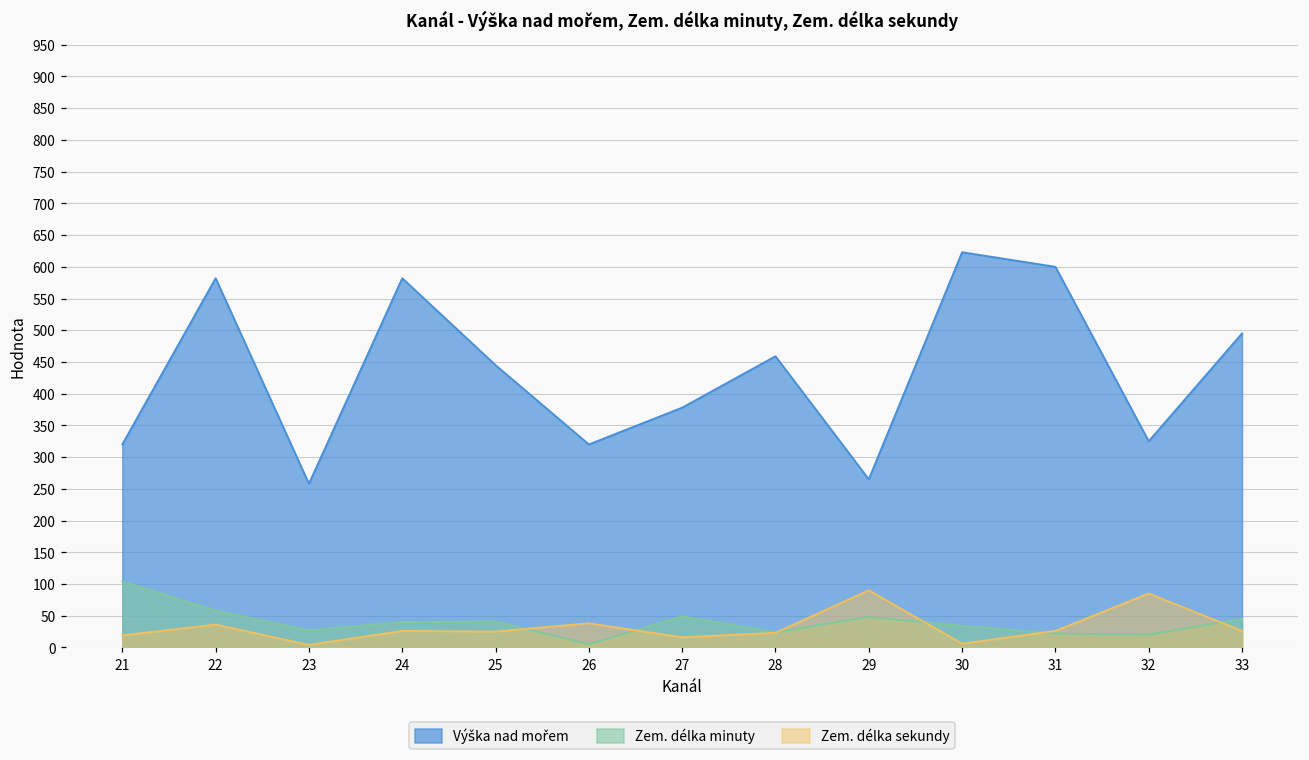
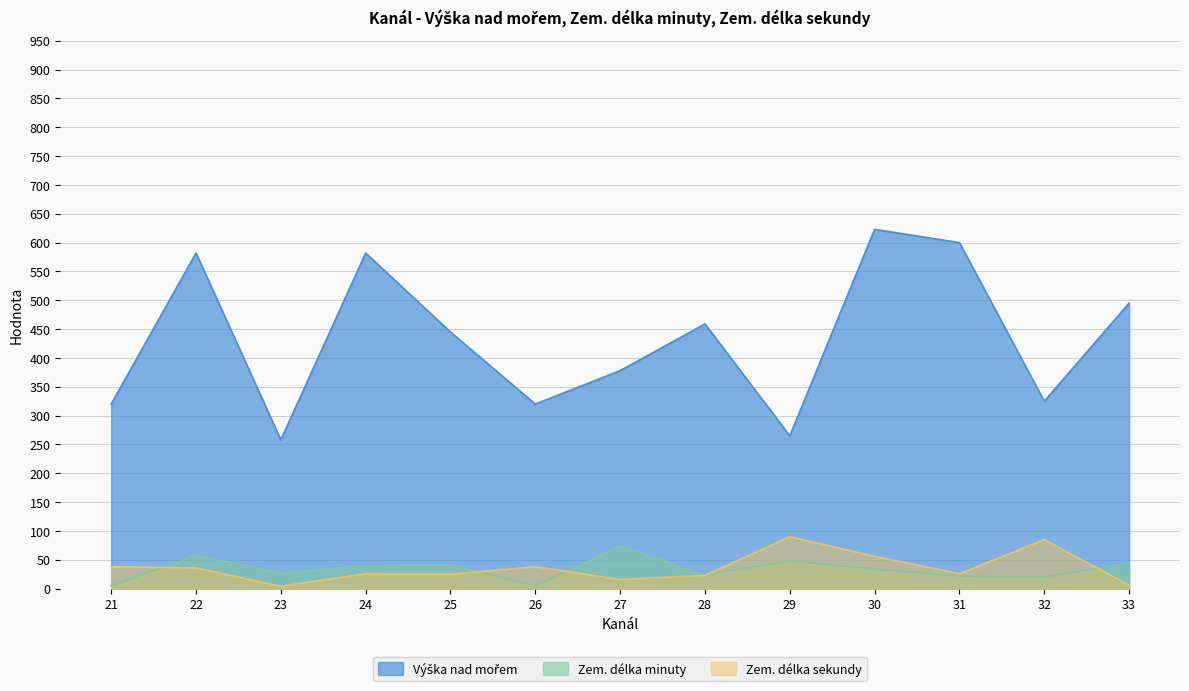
Zem. délka minuty, 21: 100 -> 10
Zem. délka sekundy, 21: 20 -> 40
Zem. délka minuty, 27: 50 -> 70
Zem. délka sekundy, 30: 10 -> 60
Zem. délka sekundy, 33: 30 -> 10
